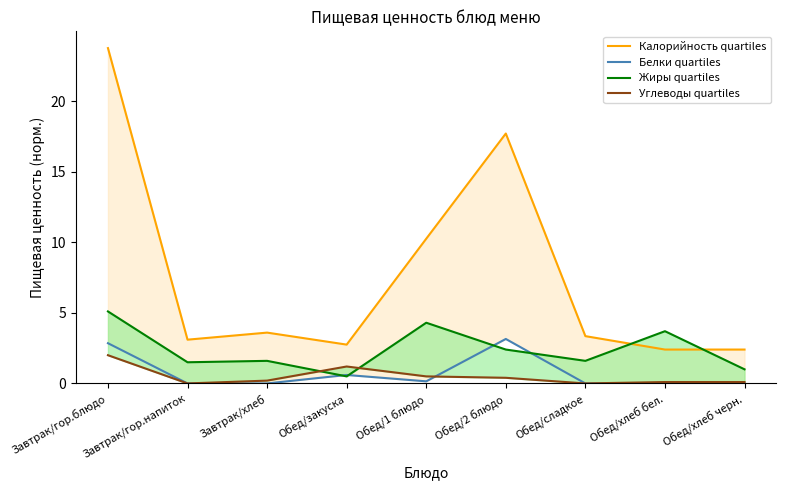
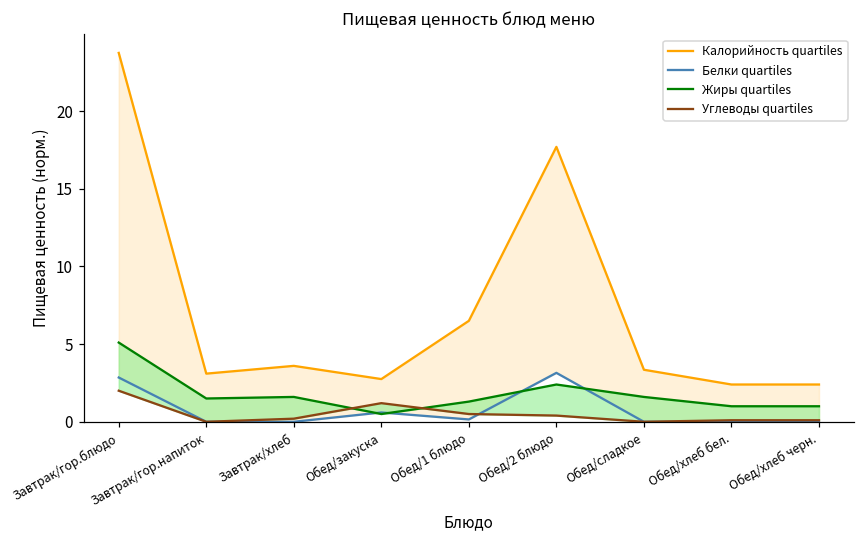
Калорийность quartiles, Обед/1 блюдо: 10.3 -> 6.5
Жиры quartiles, Обед/1 блюдо: 4.3 -> 1.3
Жиры quartiles, Обед/хлеб бел.: 3.7 -> 1.0
